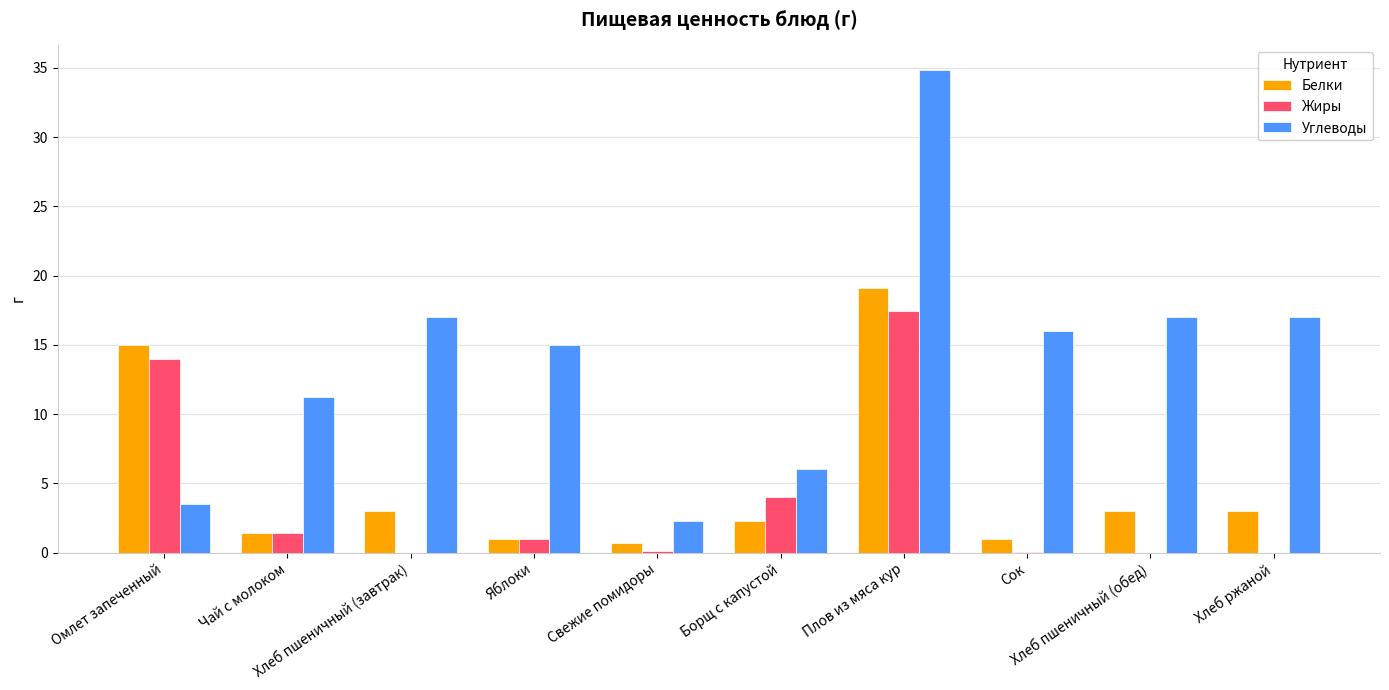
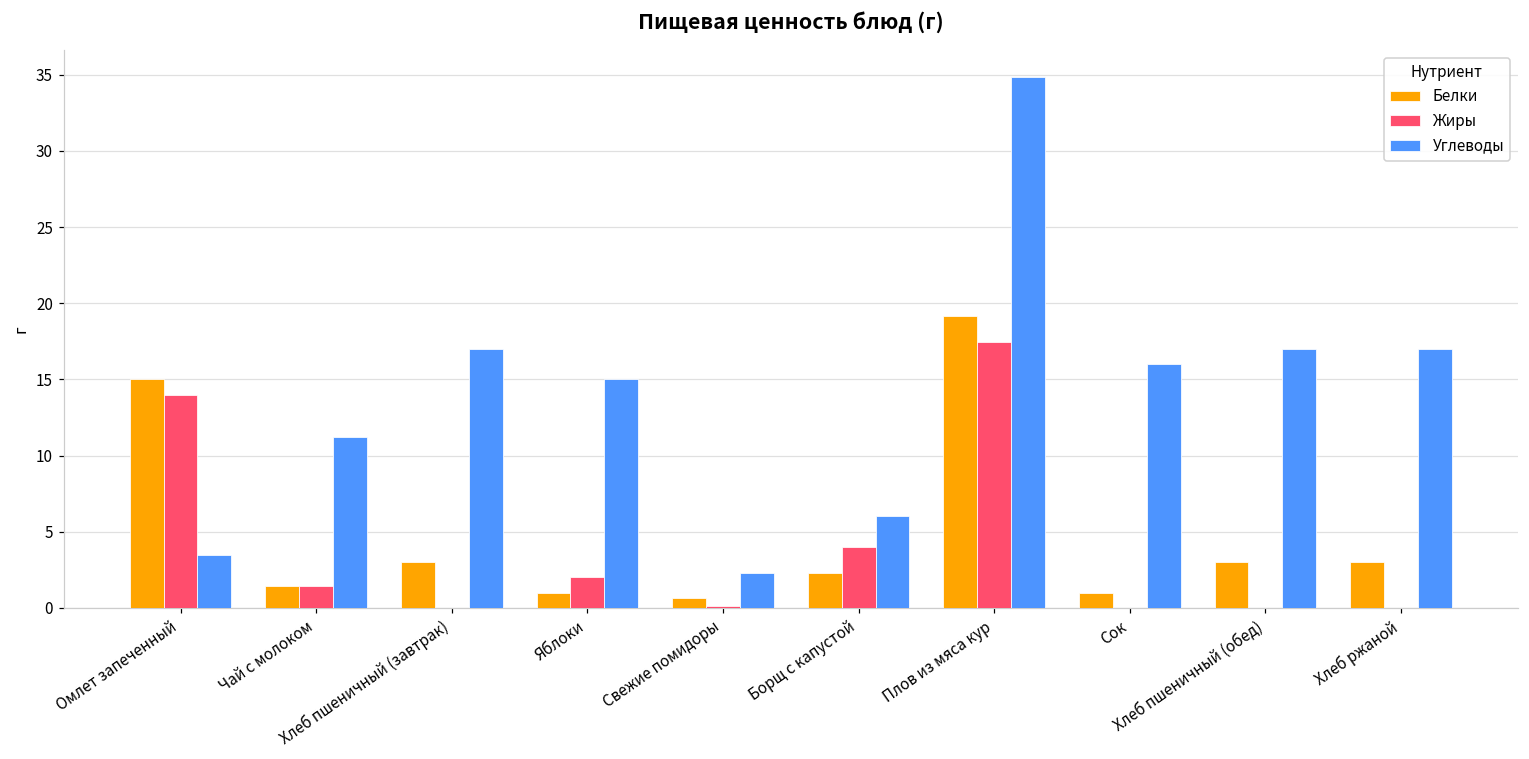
Жиры, Яблоки: 1 -> 2
